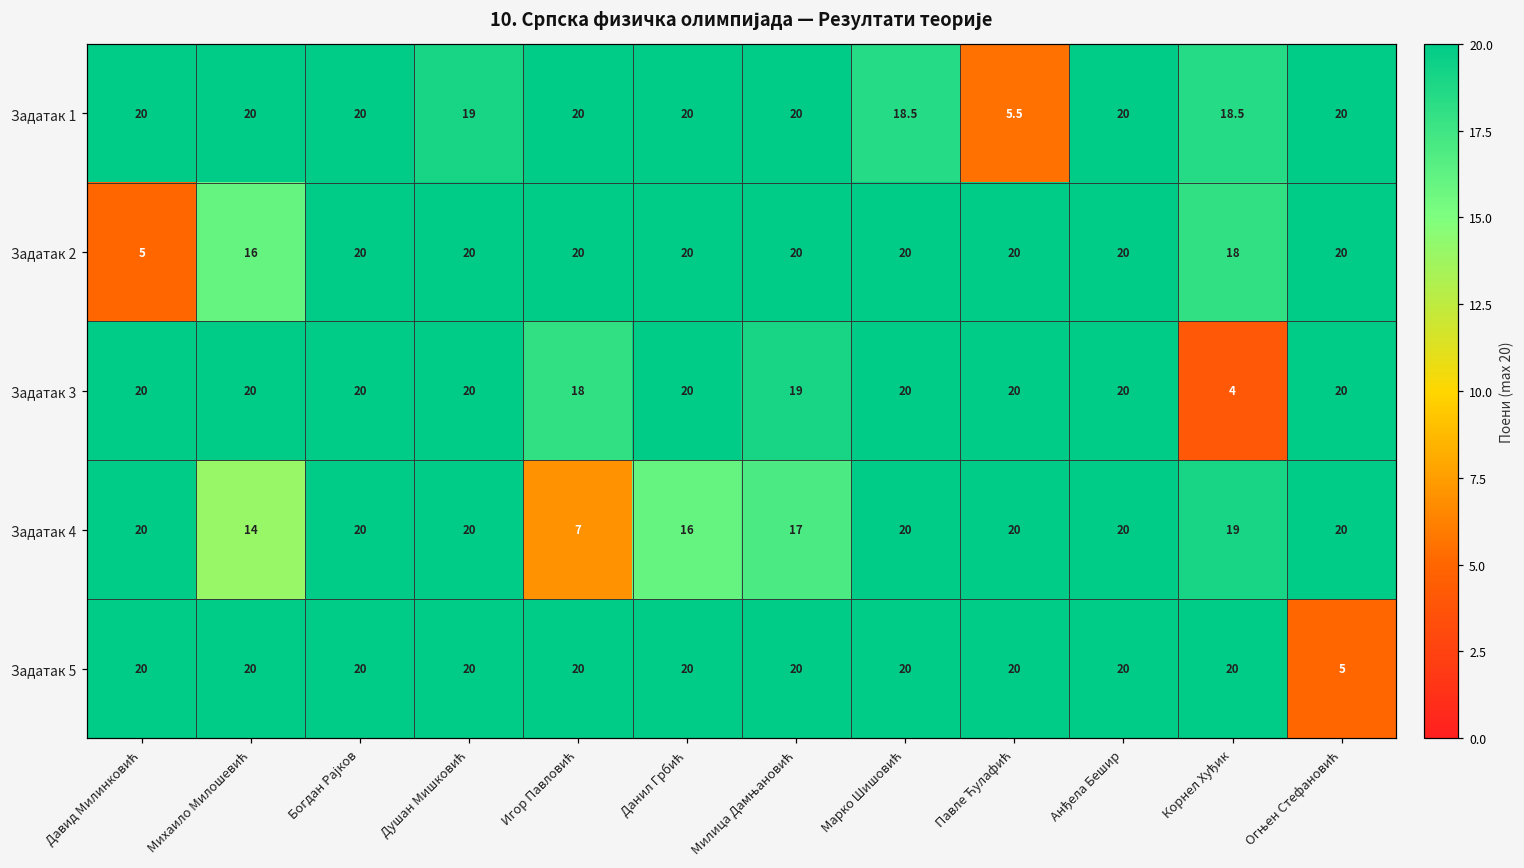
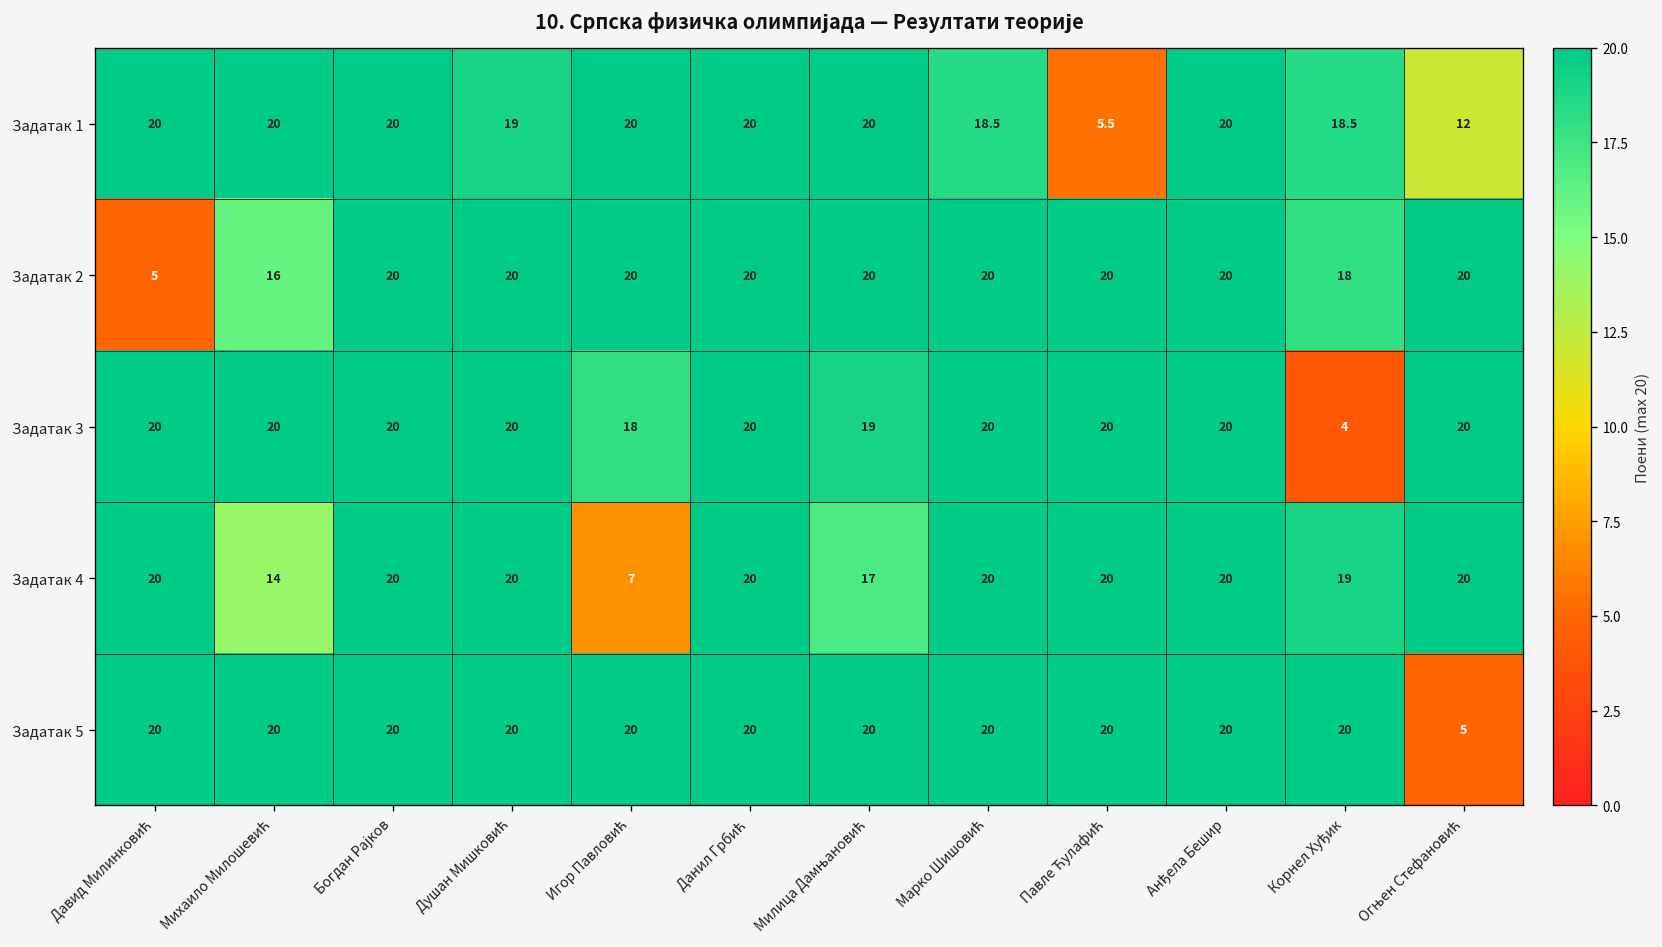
Задатак 1, Огњен Стефановић: 20 -> 12
Задатак 4, Данил Грбић: 16 -> 20
